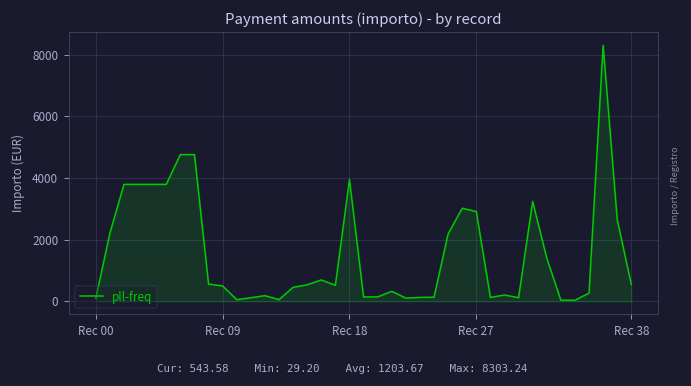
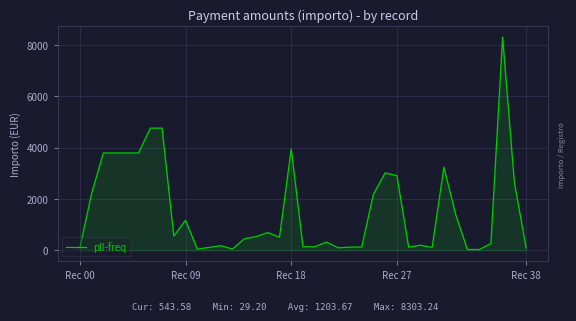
Rec 09: 500 -> 1200
Rec 38: 500 -> 100
